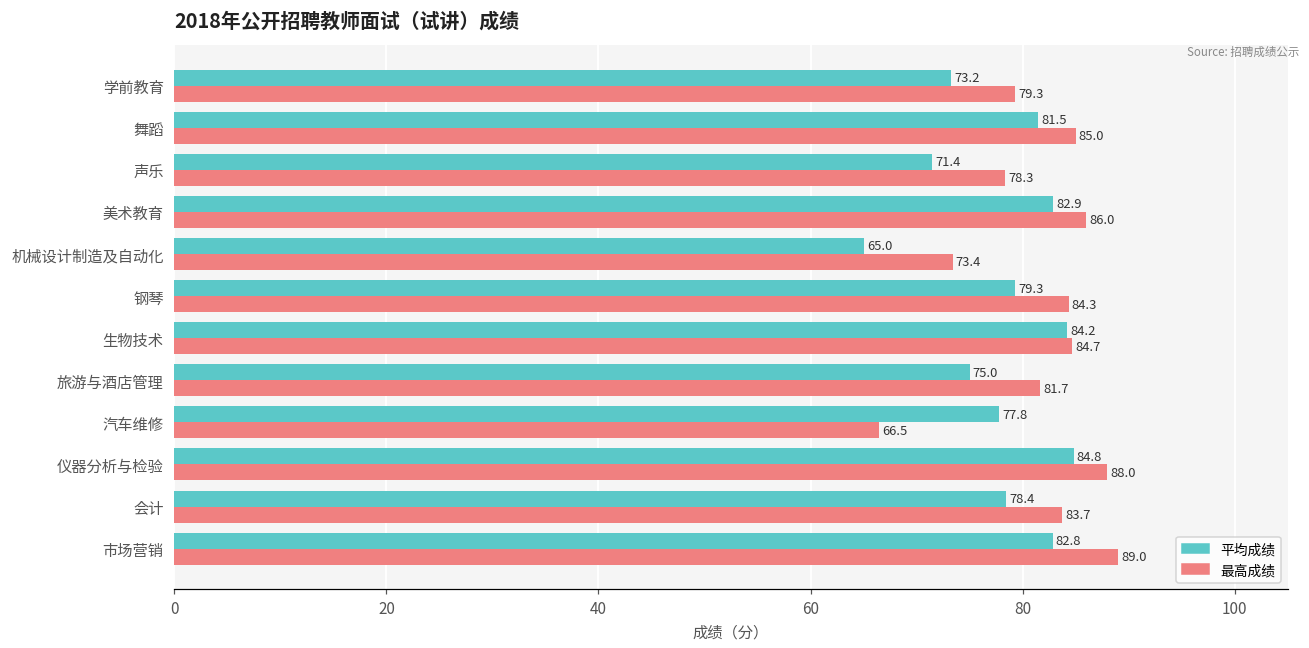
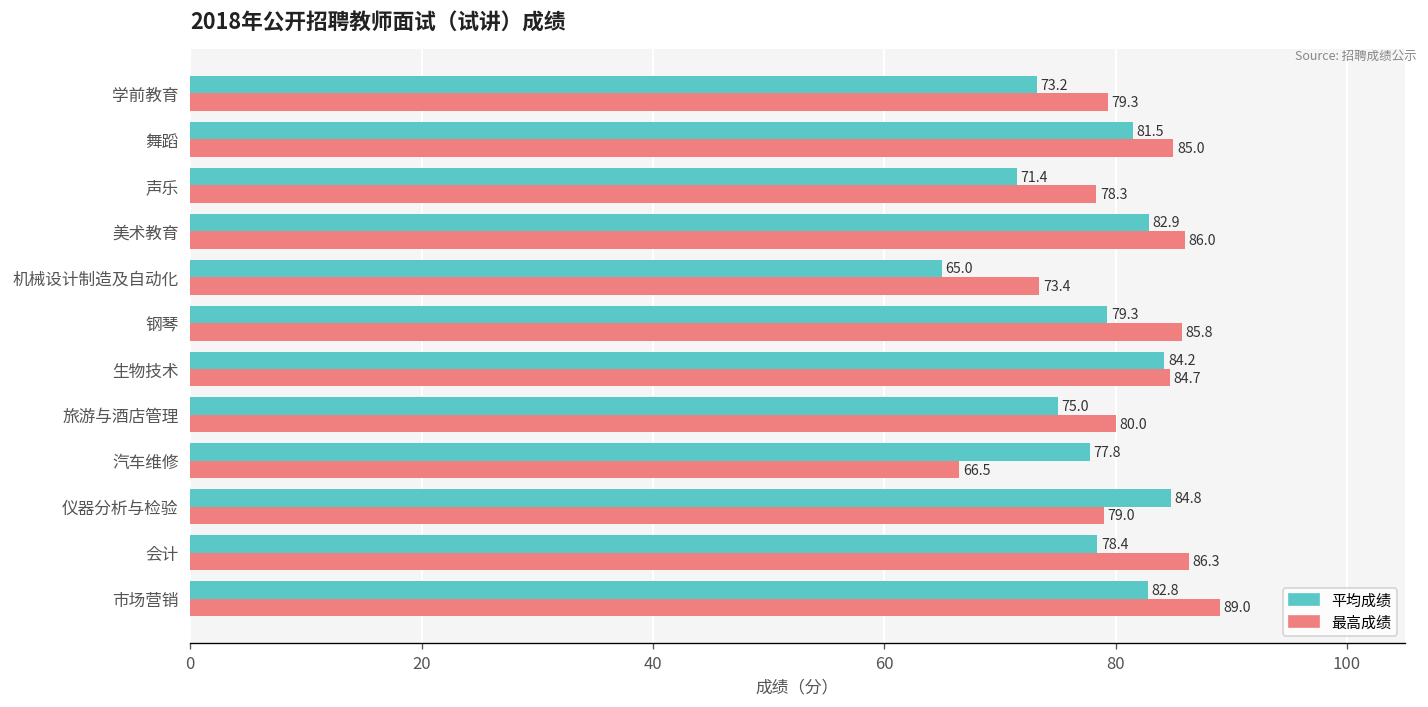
最高成绩, 钢琴: 84.3 -> 85.8
最高成绩, 旅游与酒店管理: 81.7 -> 80.0
最高成绩, 仪器分析与检验: 88.0 -> 79.0
最高成绩, 会计: 83.7 -> 86.3
